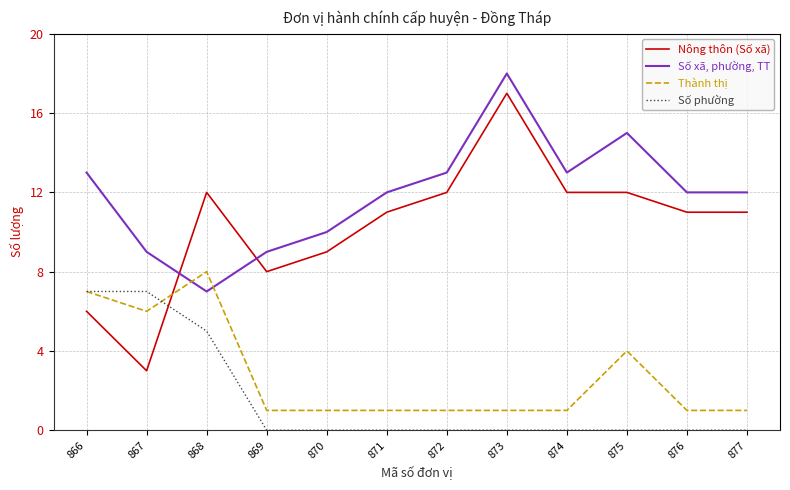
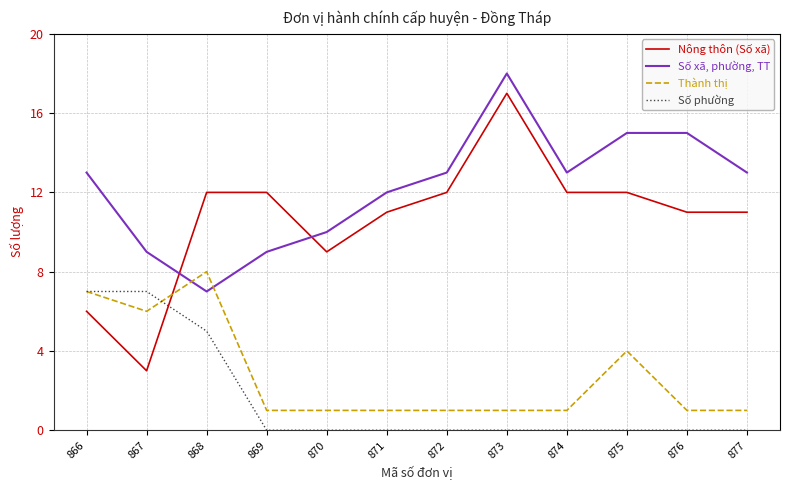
Nông thôn (Số xã), 869: 8 -> 12
Số xã, phường, TT, 876: 12 -> 15
Số xã, phường, TT, 877: 12 -> 13
